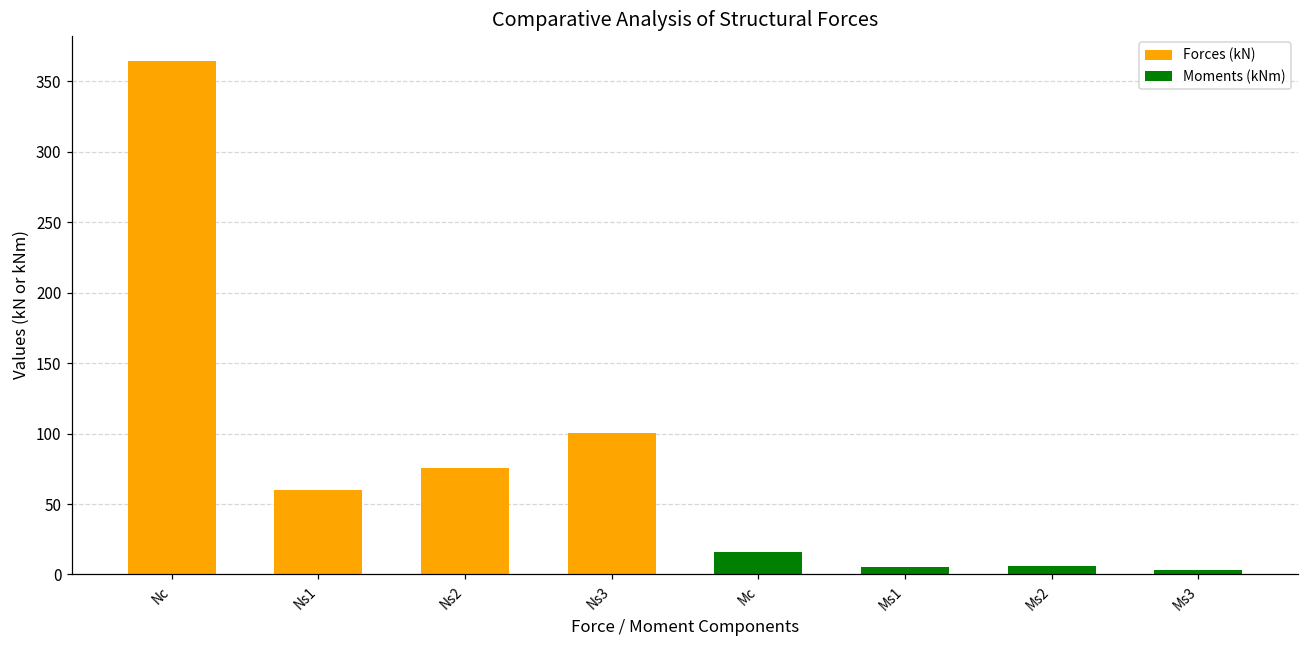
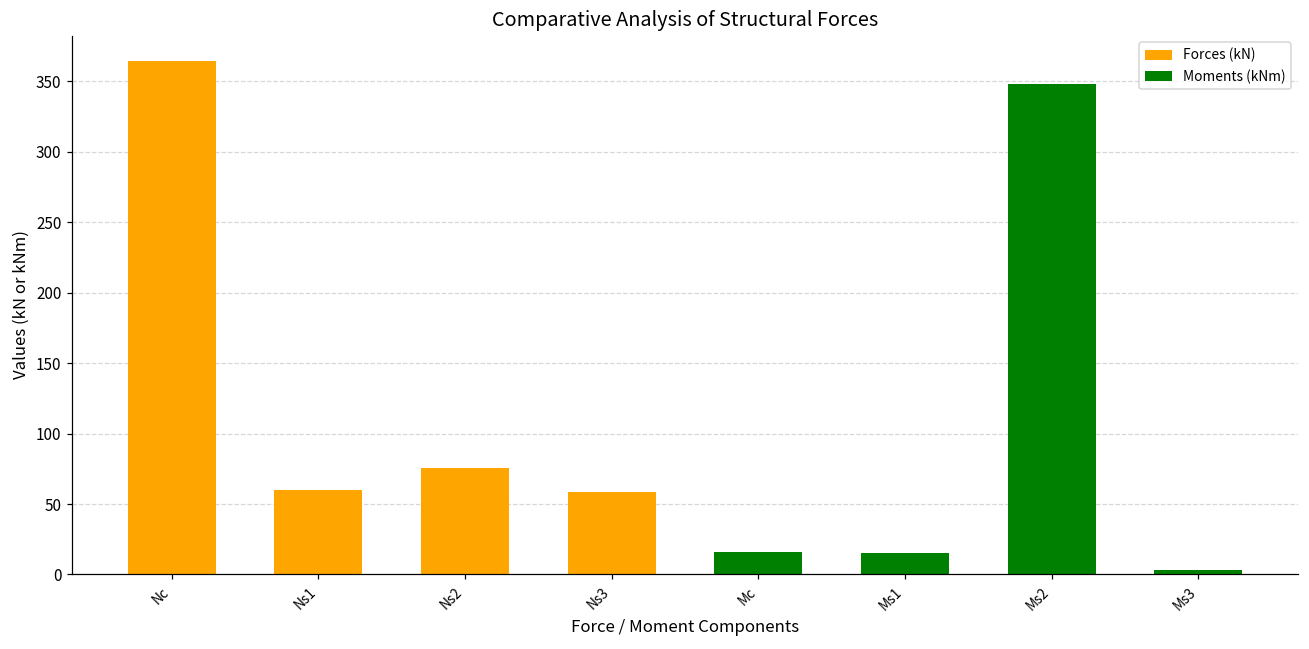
Ns3: 100 -> 59
Ms1: 5 -> 15
Ms2: 6 -> 348
